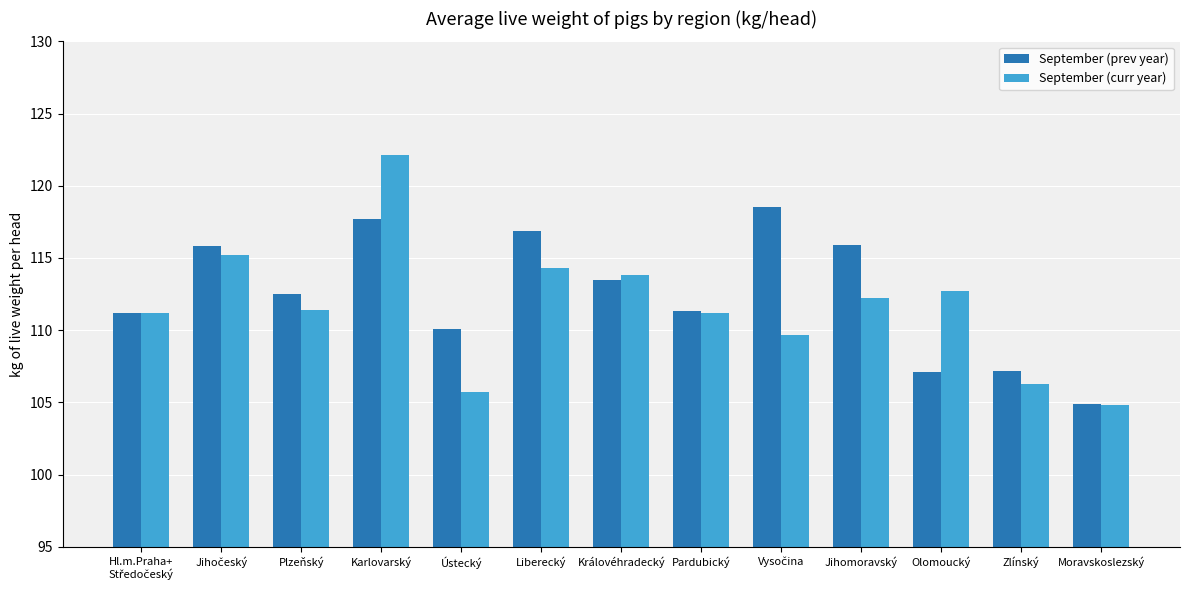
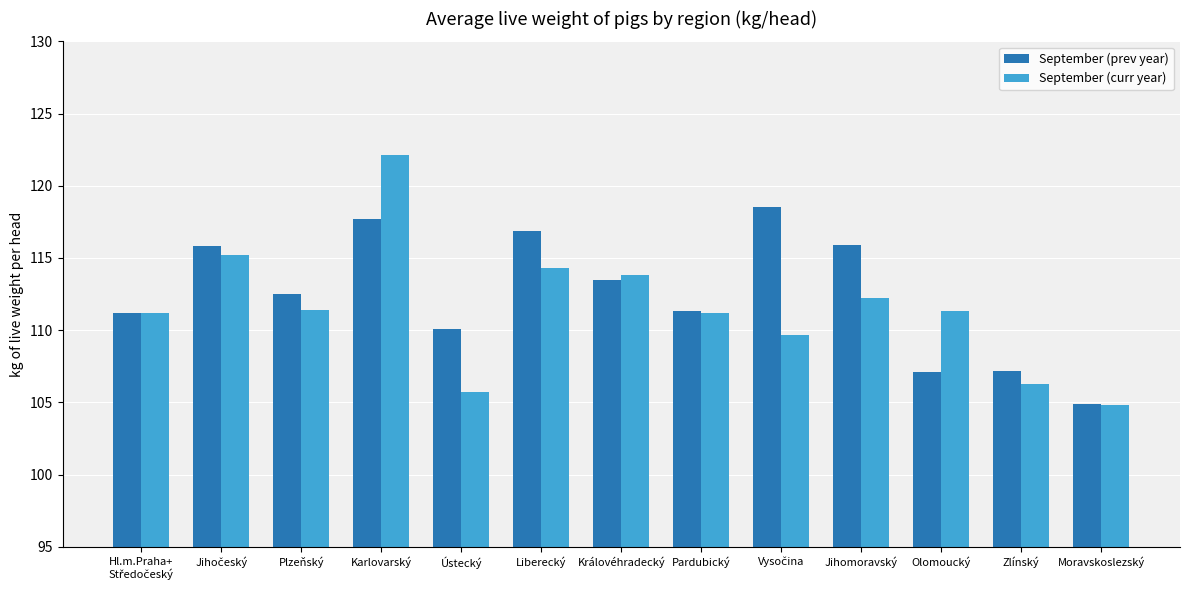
September (curr year), Olomoucký: 112.7 -> 111.3
